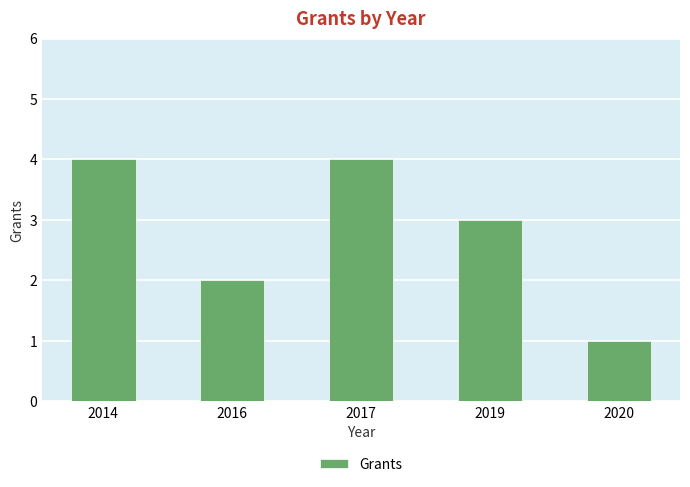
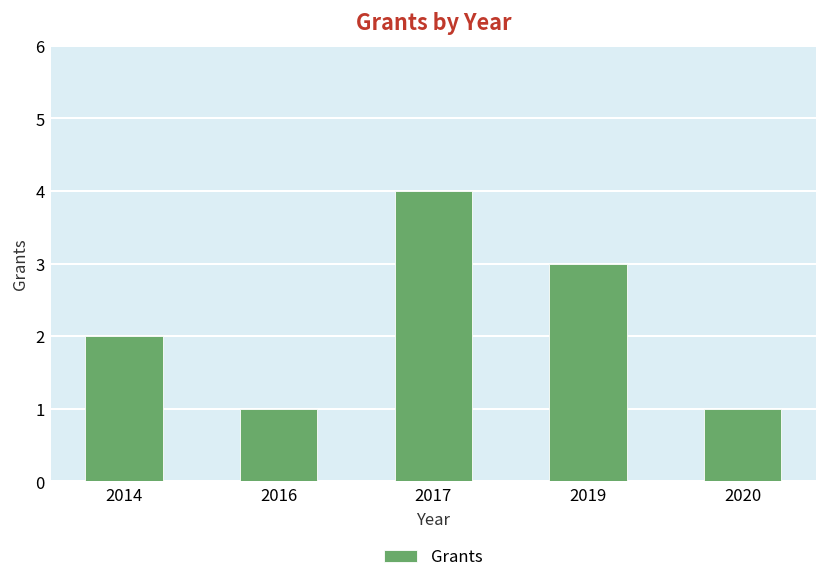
2014: 4 -> 2
2016: 2 -> 1
